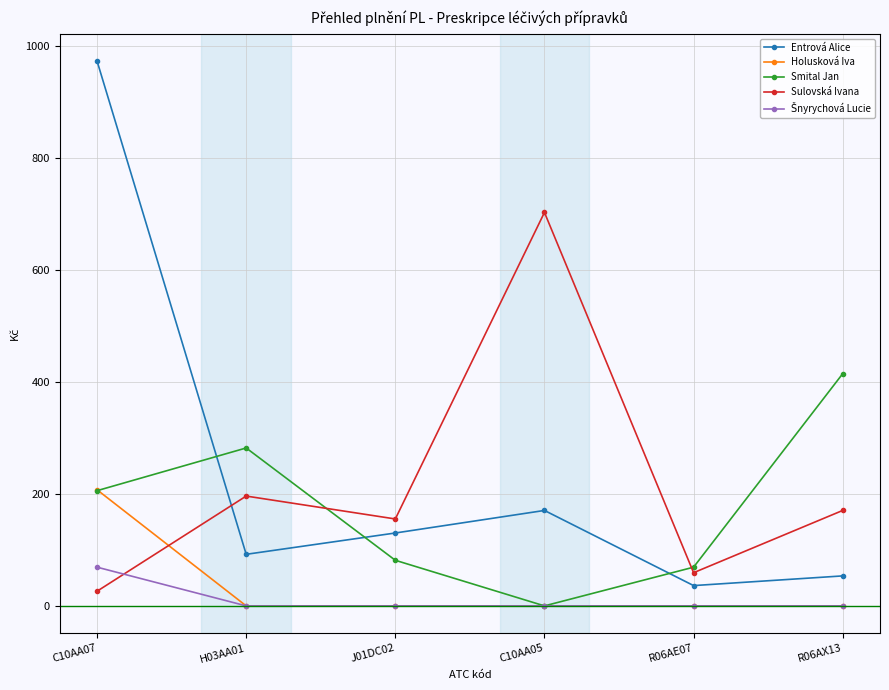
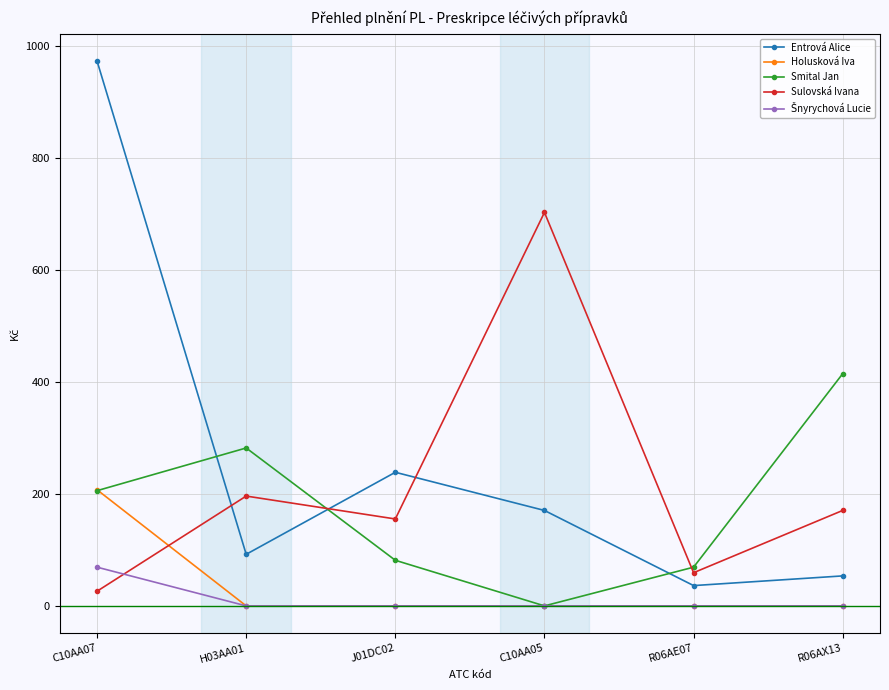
Entrová Alice, J01DC02: 130 -> 240
